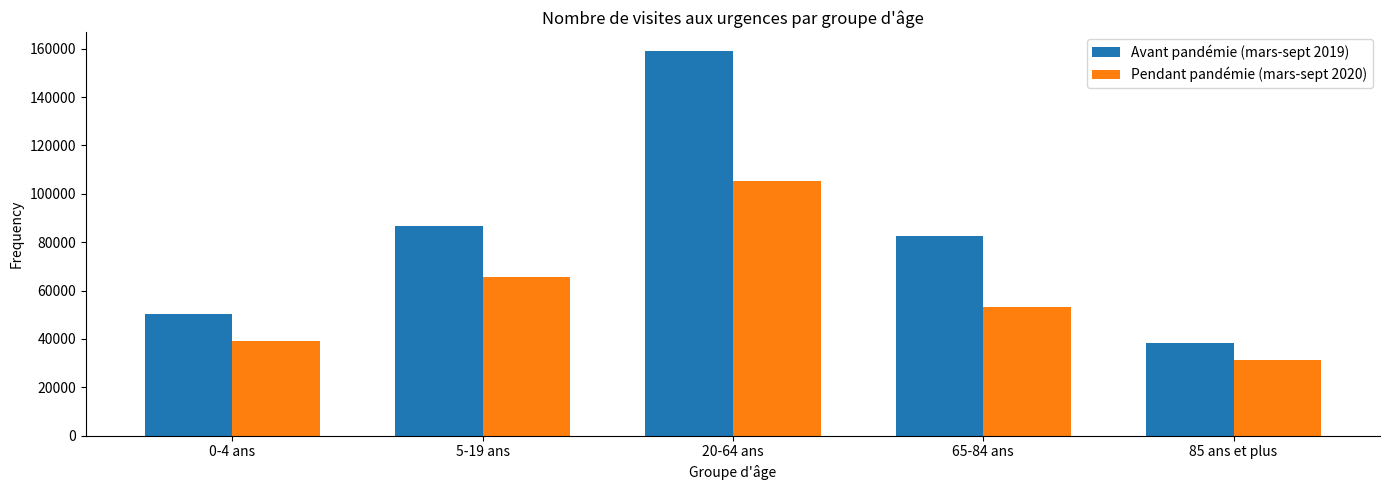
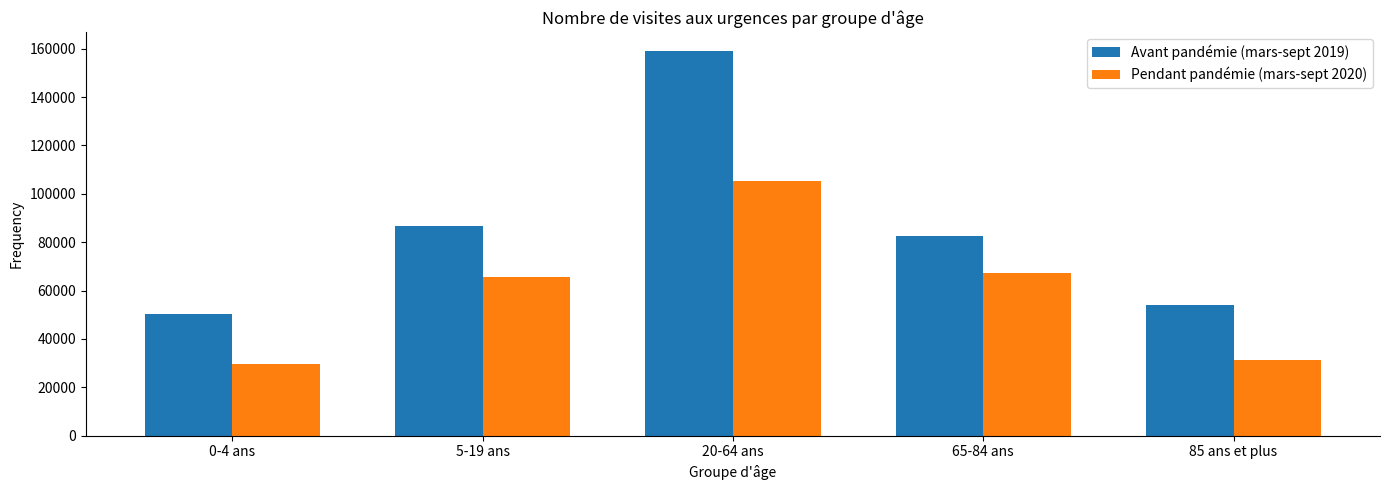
Pendant pandémie (mars-sept 2020), 0-4 ans: 39000 -> 30000
Pendant pandémie (mars-sept 2020), 65-84 ans: 53000 -> 67000
Avant pandémie (mars-sept 2019), 85 ans et plus: 39000 -> 54000
